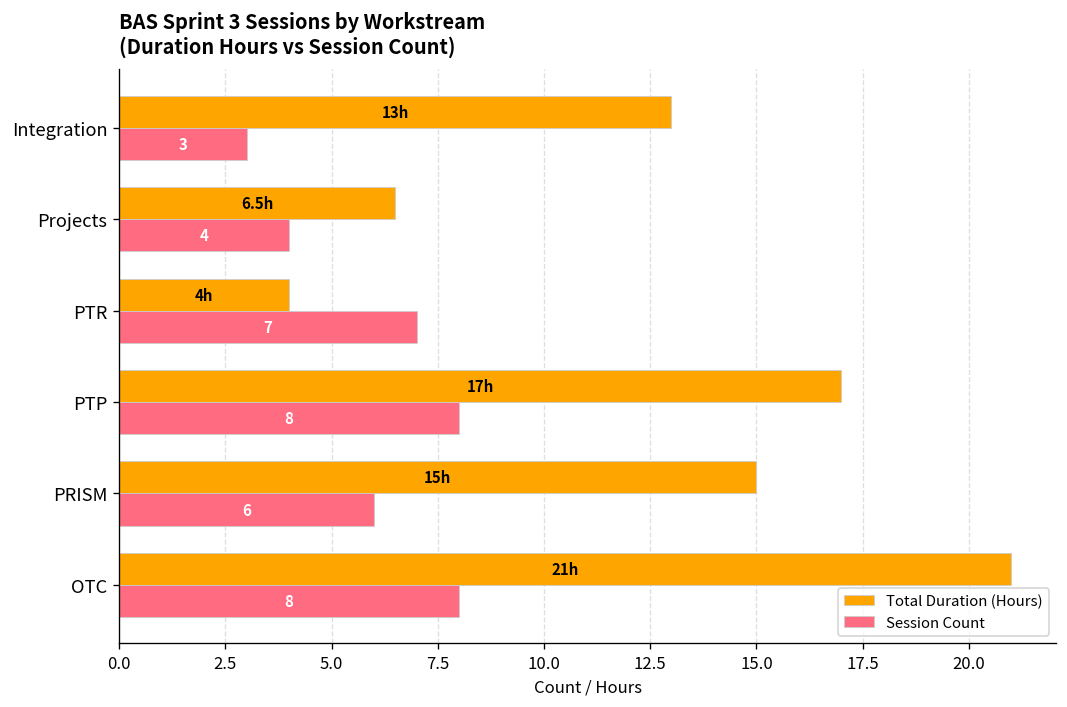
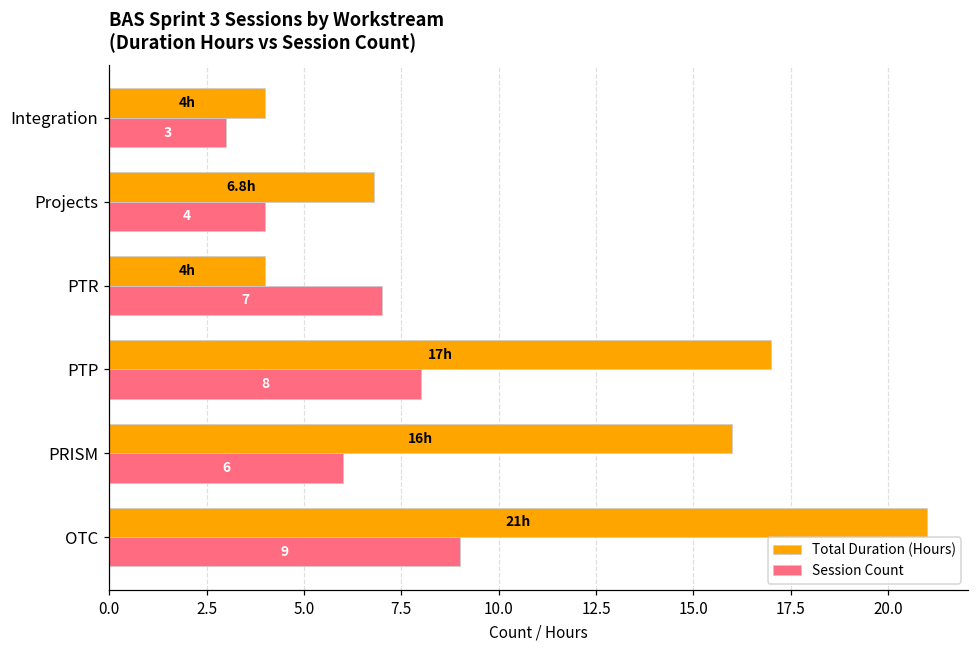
Total Duration (Hours), Integration: 13h -> 4h
Total Duration (Hours), Projects: 6.5h -> 6.8h
Total Duration (Hours), PRISM: 15h -> 16h
Session Count, OTC: 8 -> 9
